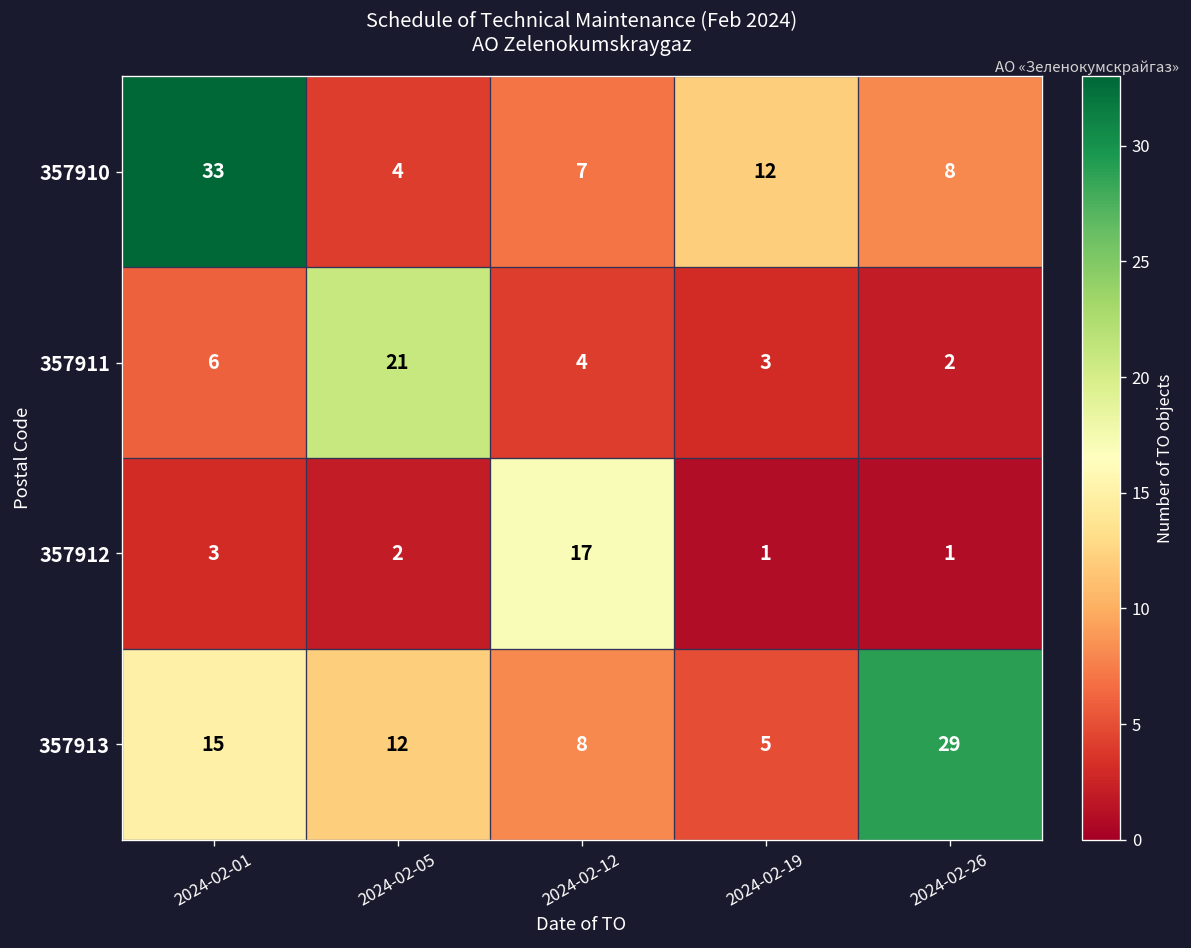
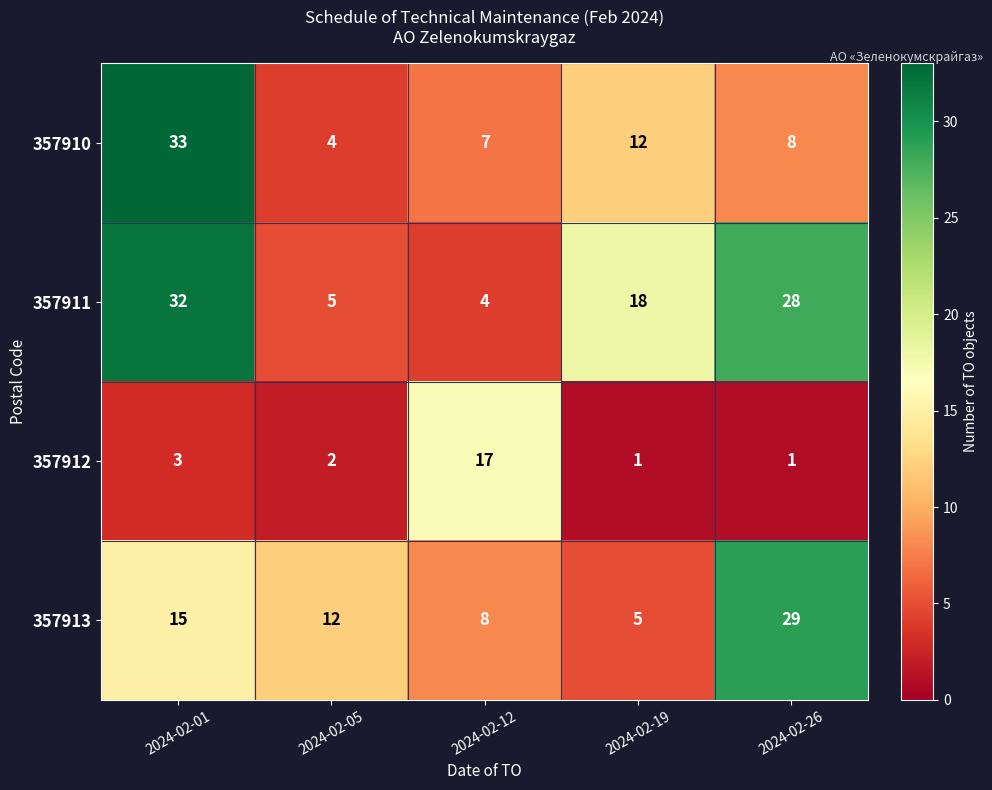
357911, 2024-02-01: 6 -> 32
357911, 2024-02-05: 21 -> 5
357911, 2024-02-19: 3 -> 18
357911, 2024-02-26: 2 -> 28
